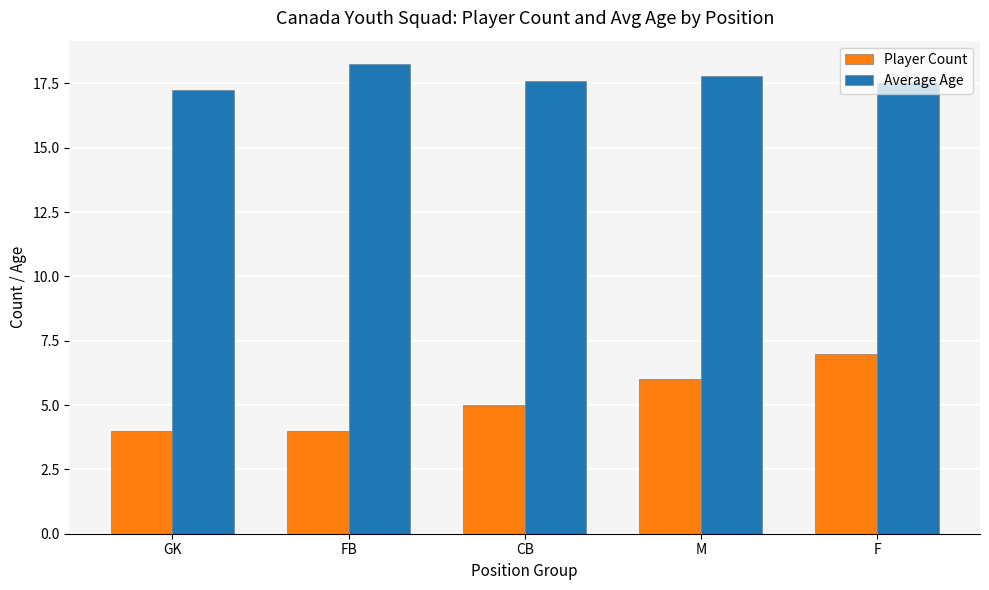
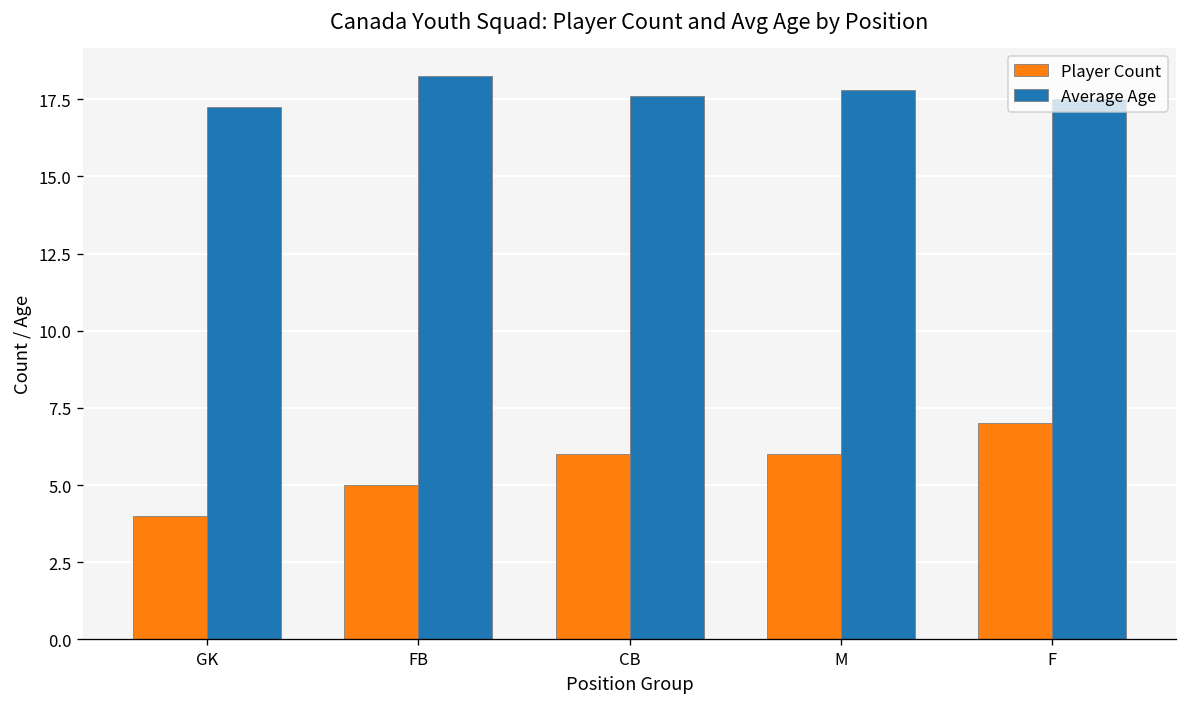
Player Count, FB: 4 -> 5
Player Count, CB: 5 -> 6
